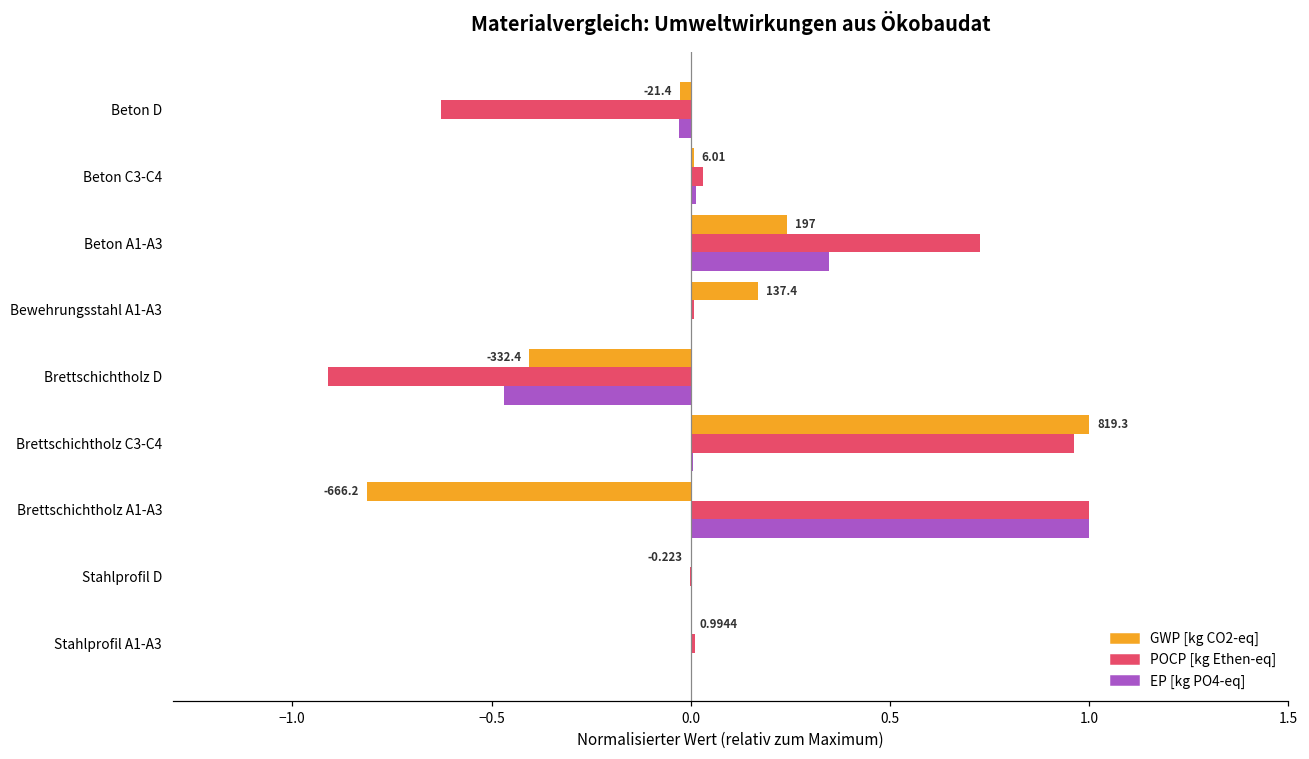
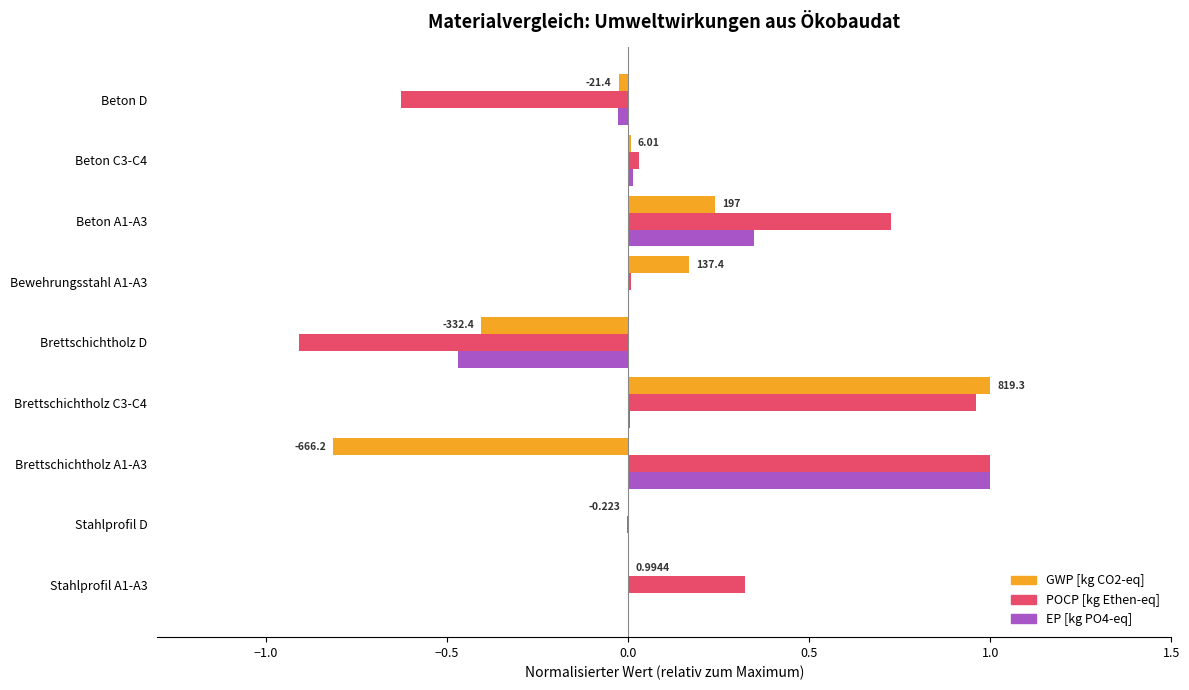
POCP [kg Ethen-eq], Stahlprofil A1-A3: 0.01 -> 0.32
